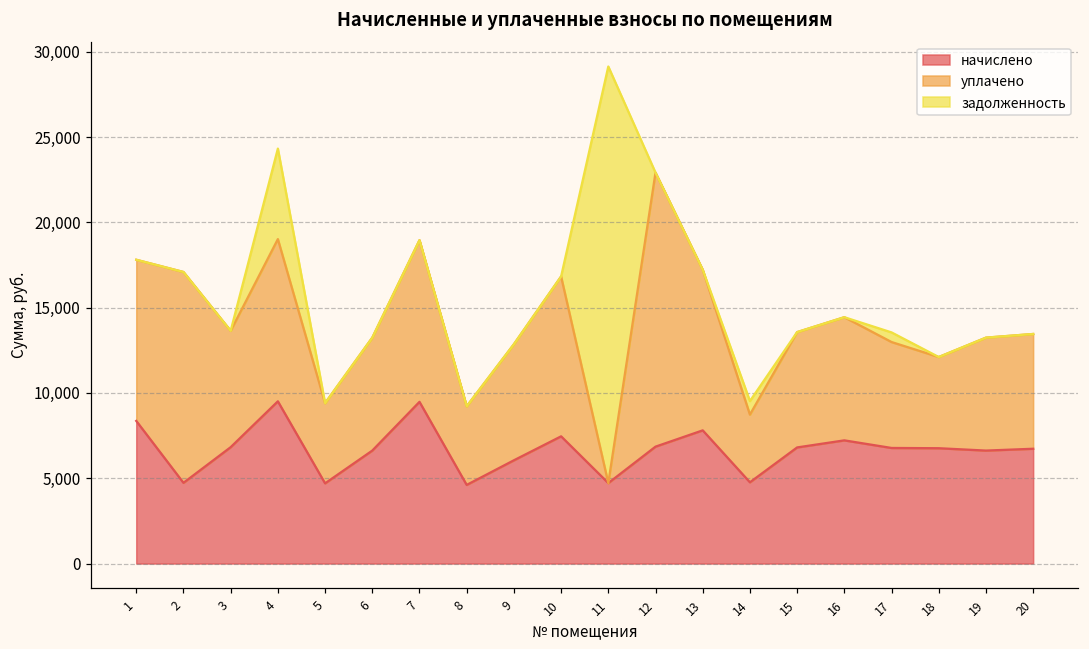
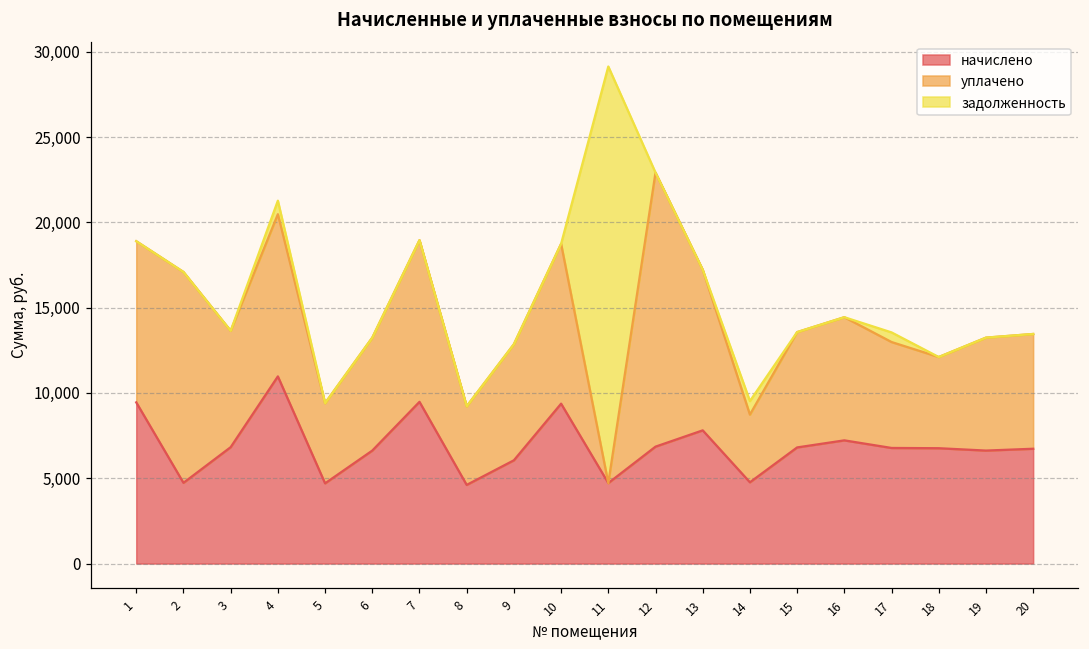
начислено, 1: 8,400 -> 9,400
начислено, 4: 9,500 -> 11,000
задолженность, 4: 5,300 -> 800
начислено, 10: 7,500 -> 9,400
